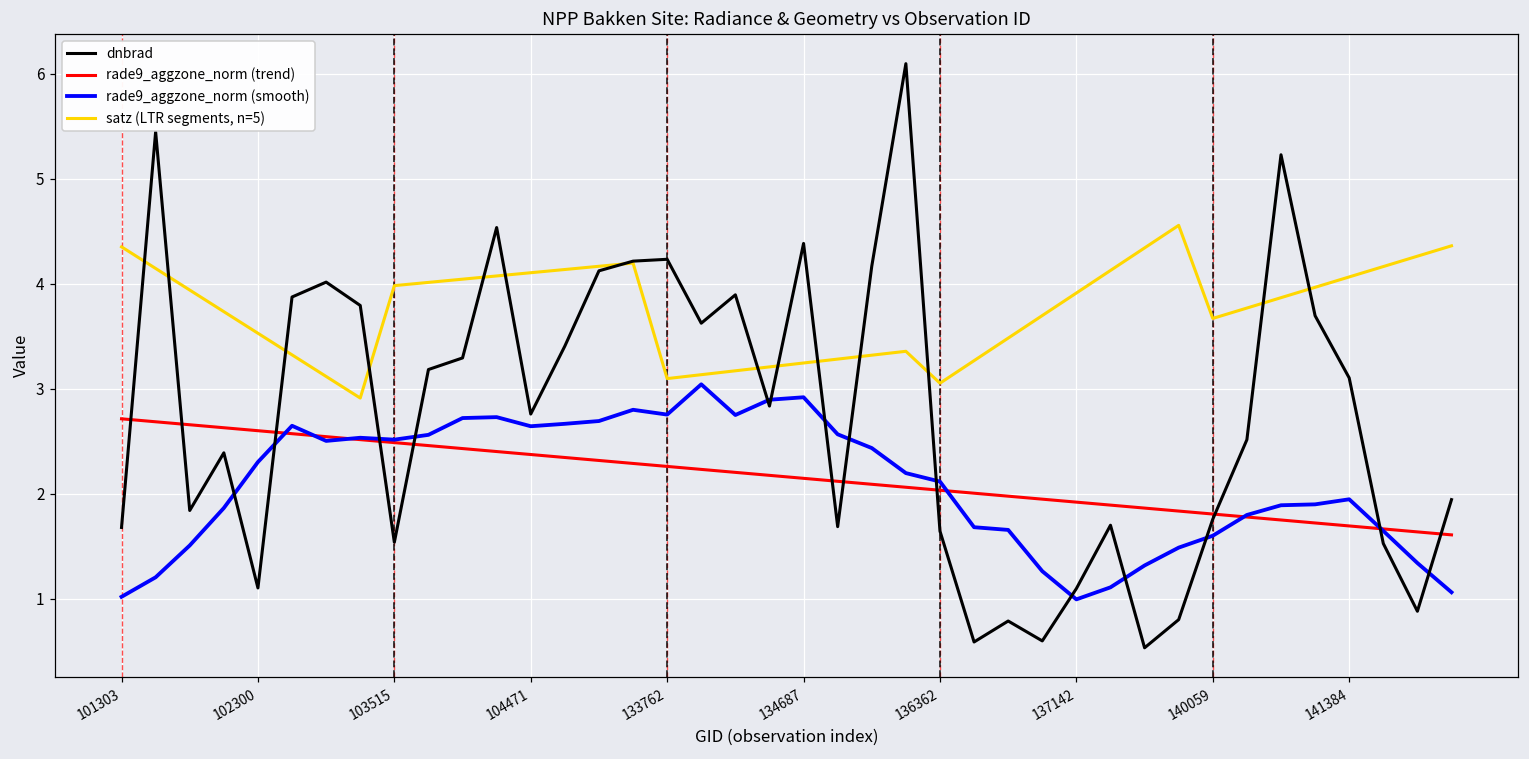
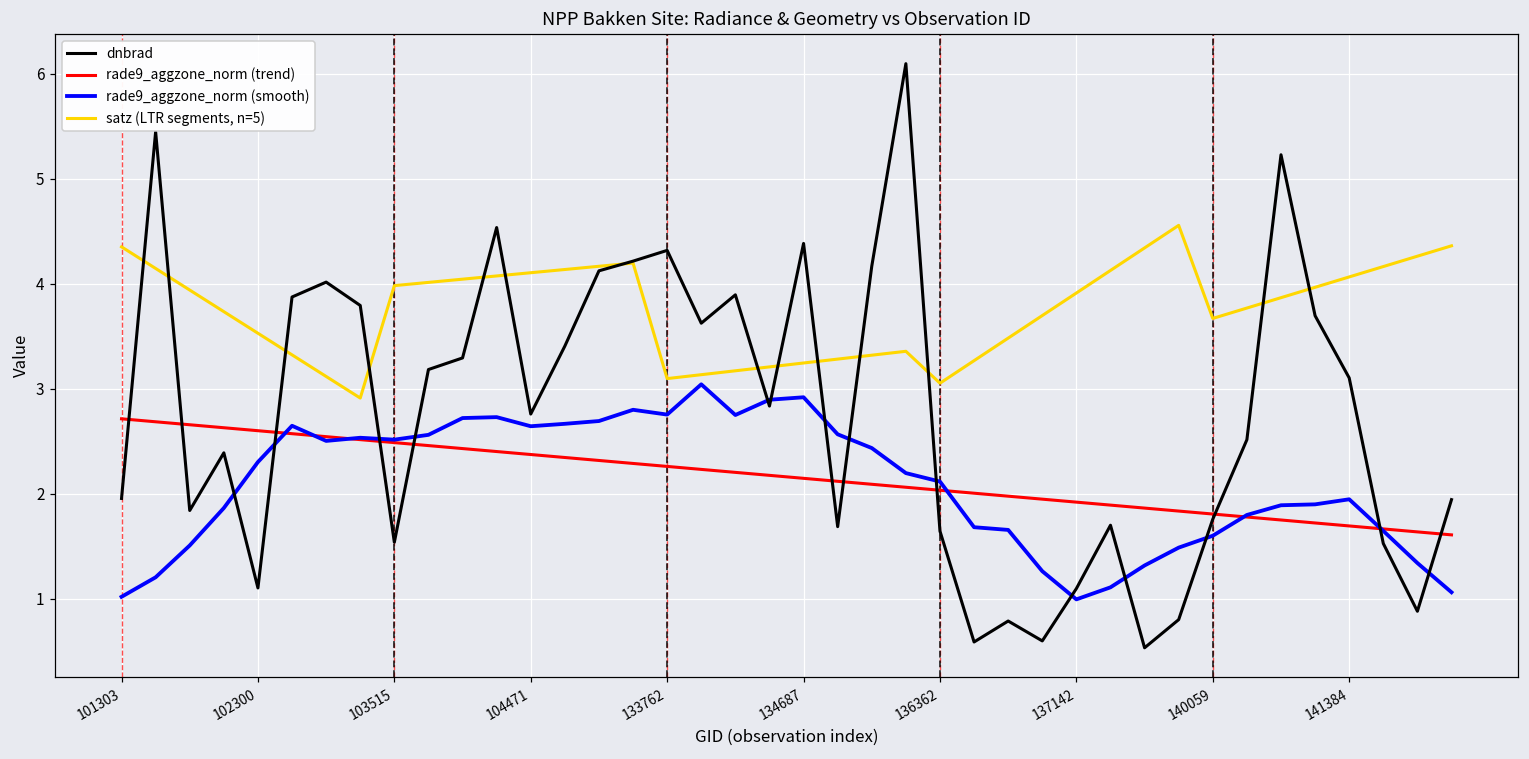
dnbrad, 101303: 1.7 -> 2.0
dnbrad, 133762: 4.2 -> 4.3
